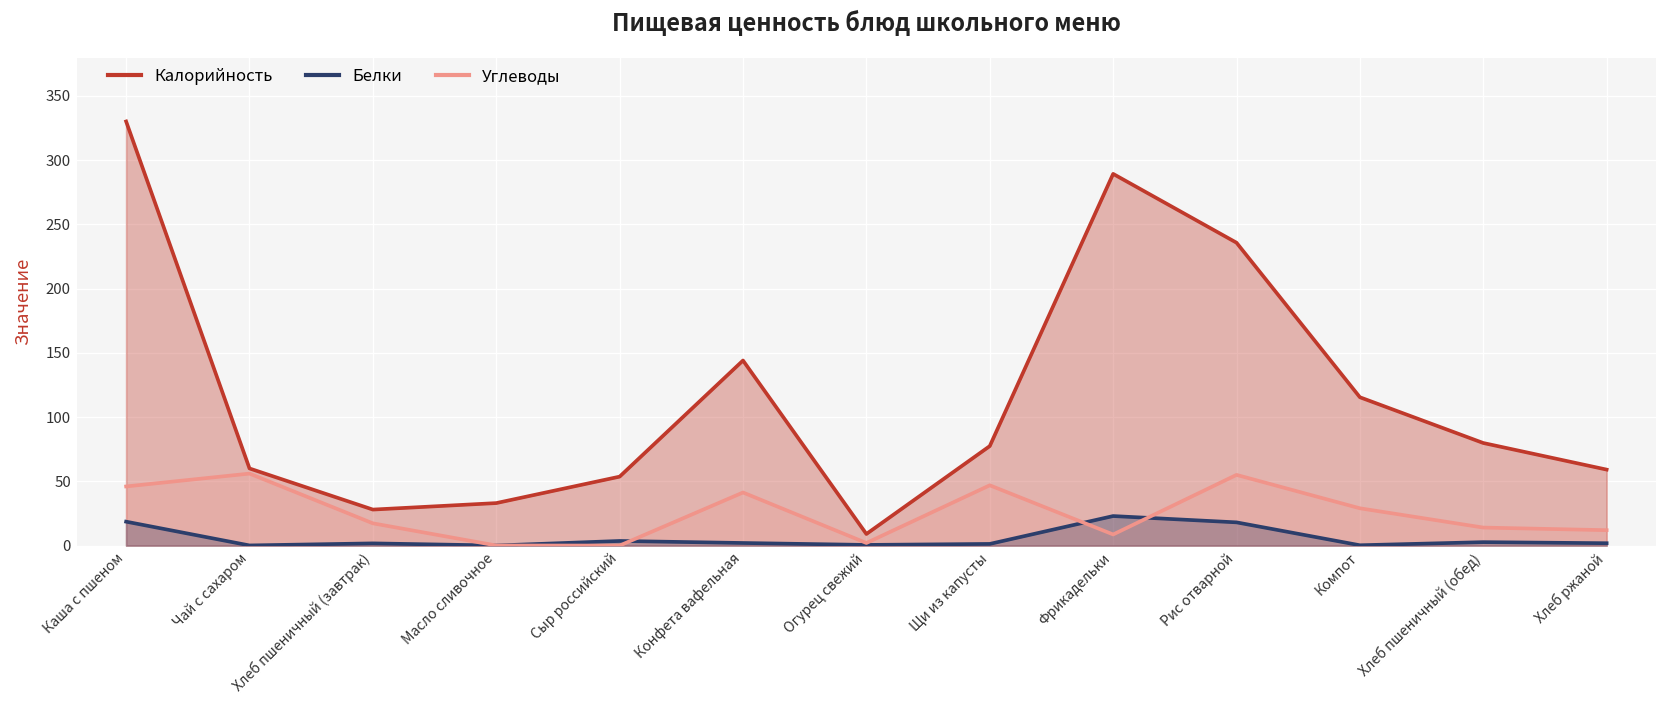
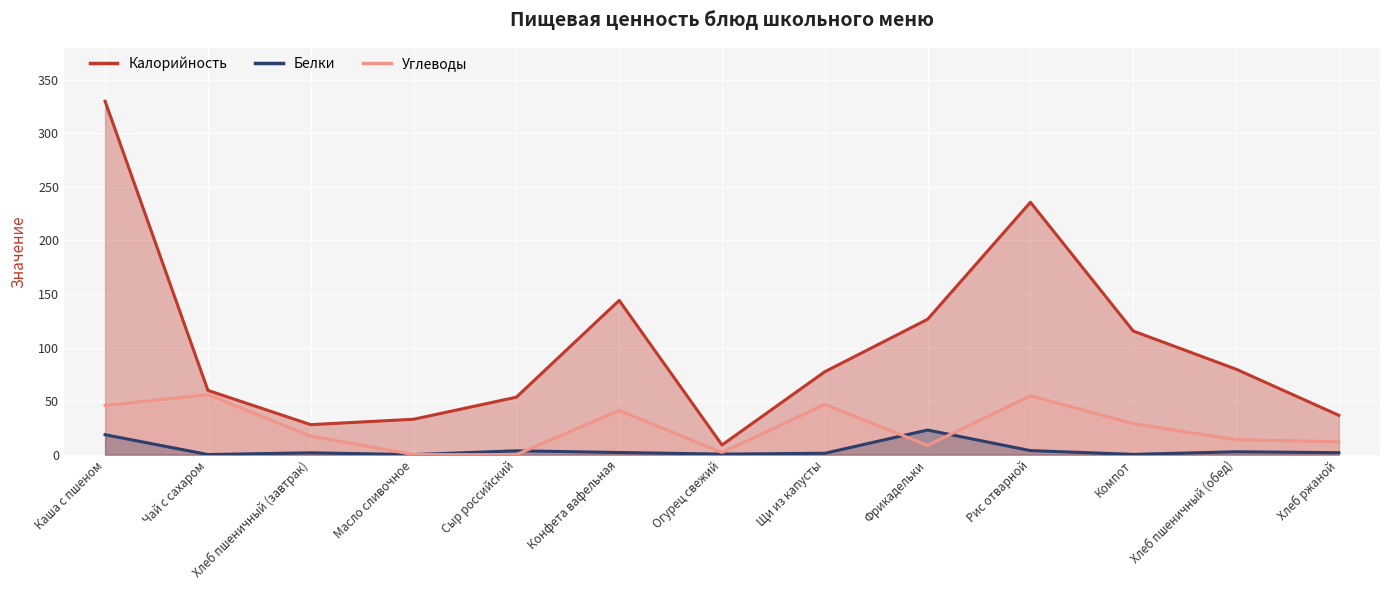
Калорийность, Фрикадельки: 289 -> 126
Белки, Рис отварной: 18 -> 4
Калорийность, Хлеб ржаной: 59 -> 37
